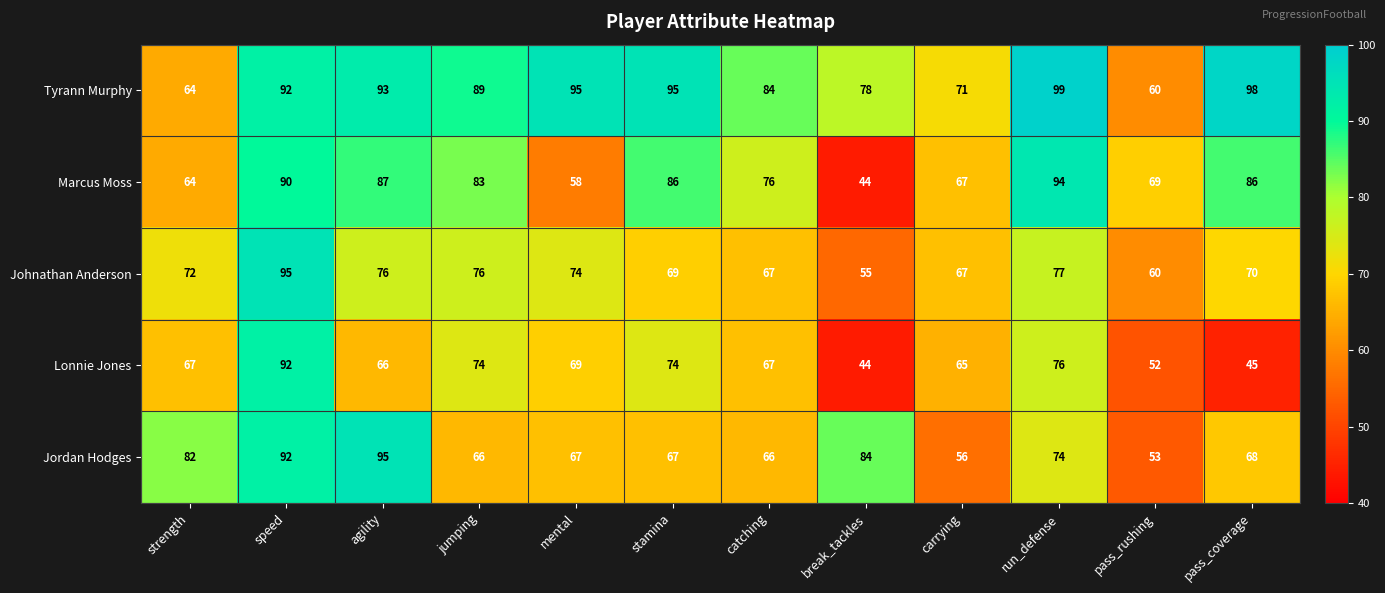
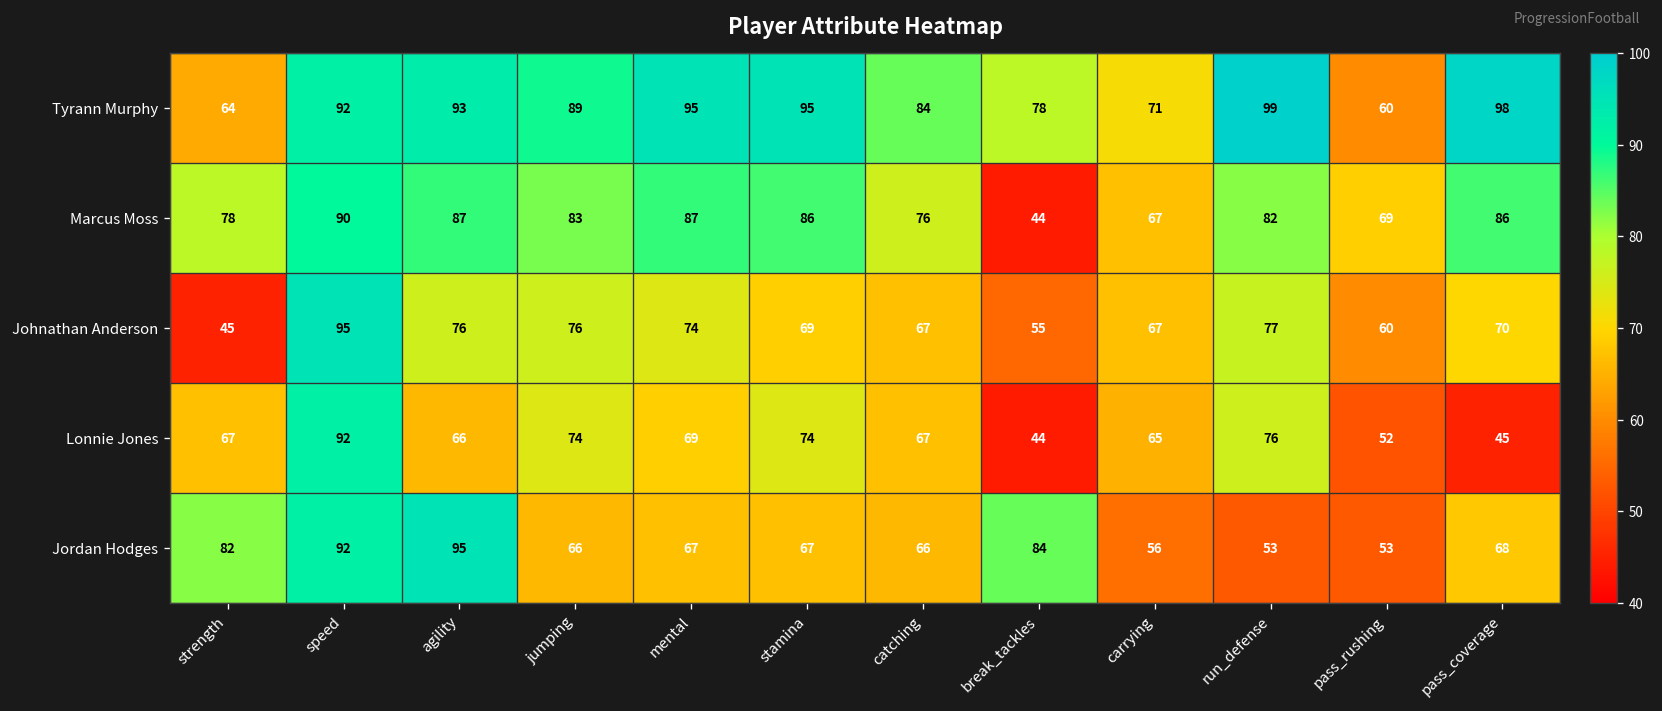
Marcus Moss, strength: 64 -> 78
Marcus Moss, mental: 58 -> 87
Marcus Moss, run_defense: 94 -> 82
Johnathan Anderson, strength: 72 -> 45
Jordan Hodges, run_defense: 74 -> 53
